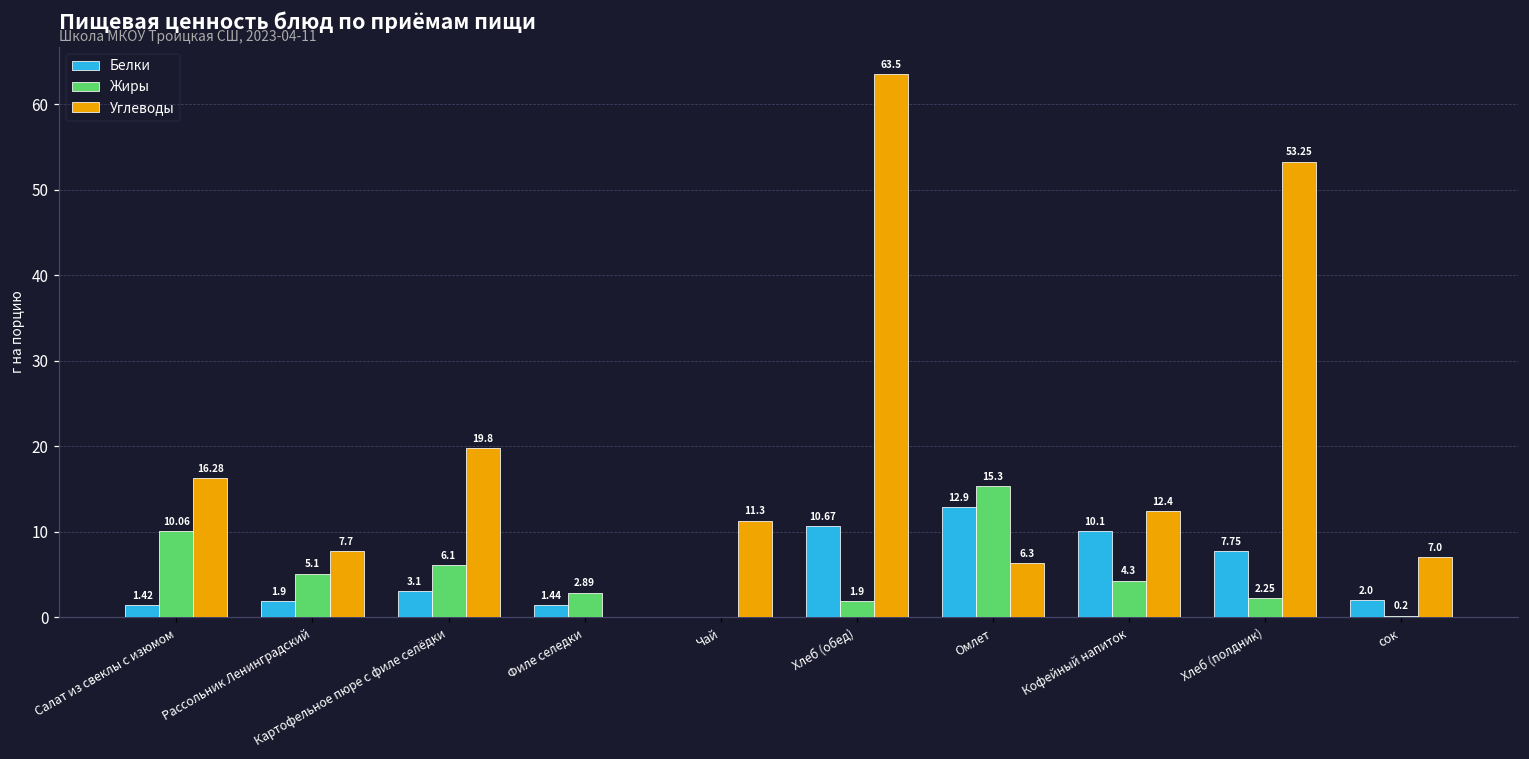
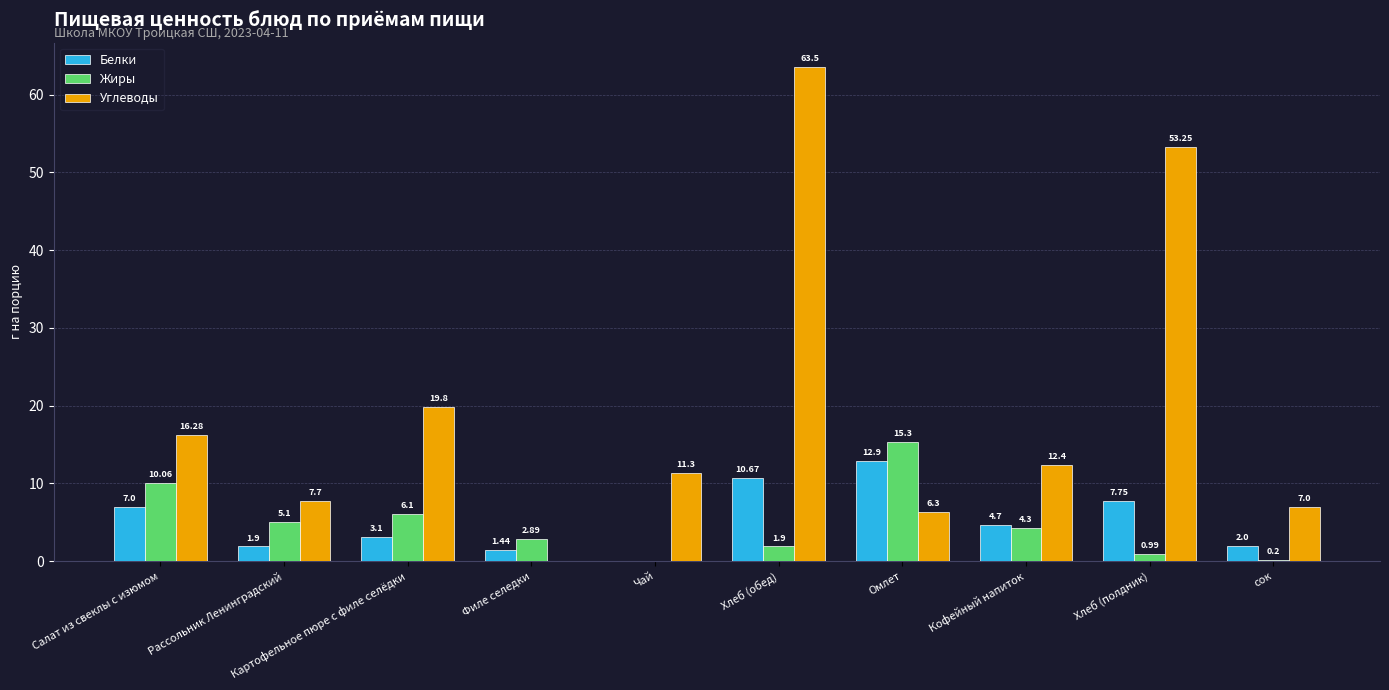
Белки, Салат из свеклы с изюмом: 1.42 -> 7.0
Белки, Кофейный напиток: 10.1 -> 4.7
Жиры, Хлеб (полдник): 2.25 -> 0.99
